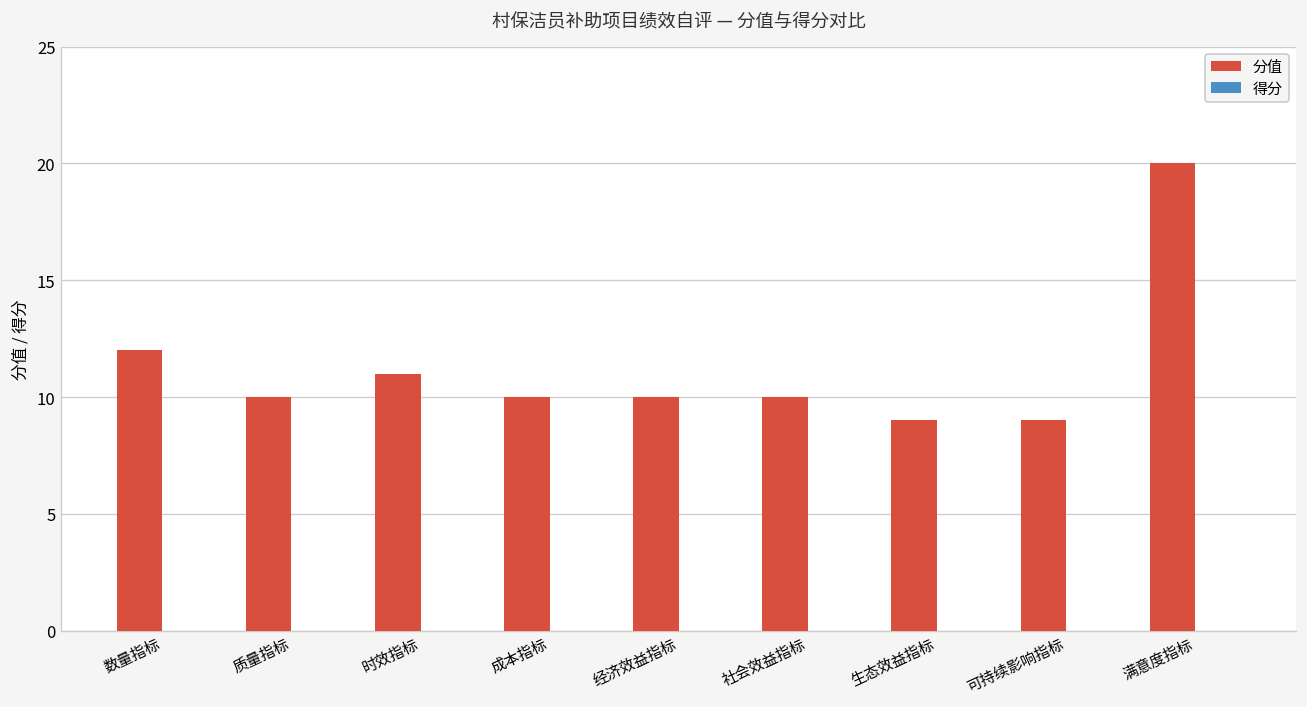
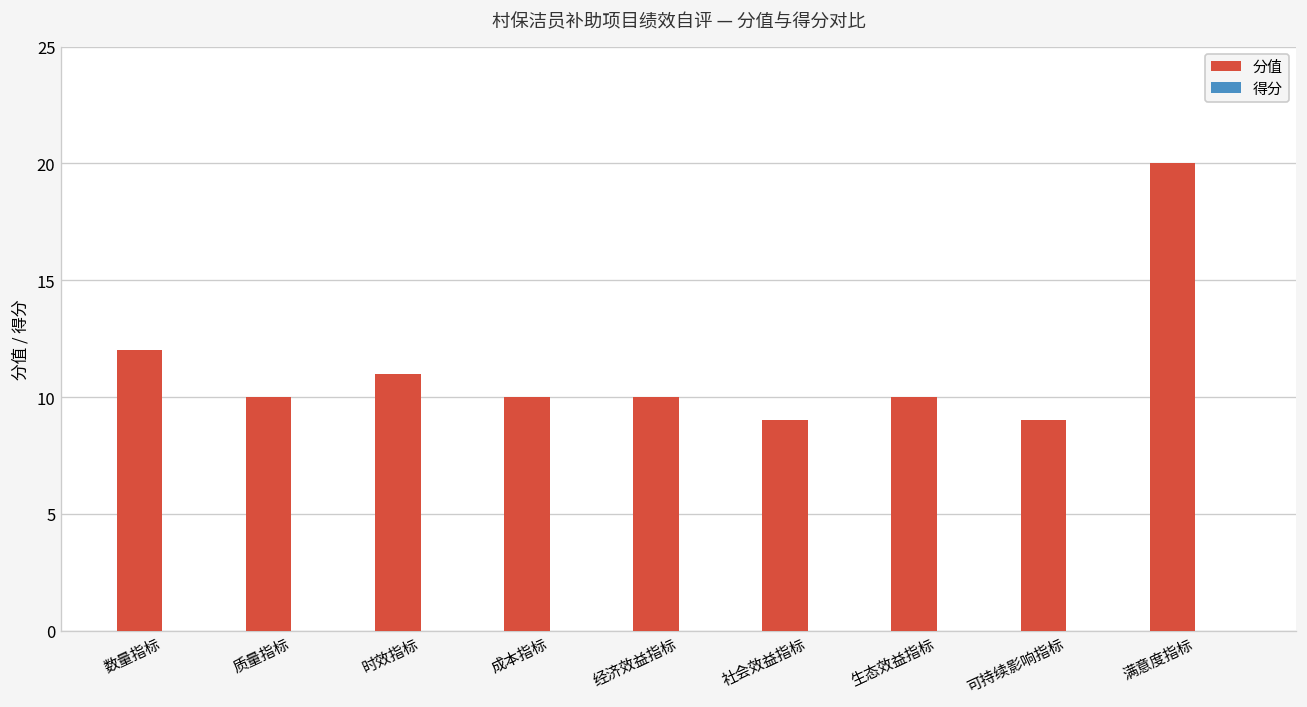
分值, 社会效益指标: 10 -> 9
分值, 生态效益指标: 9 -> 10
